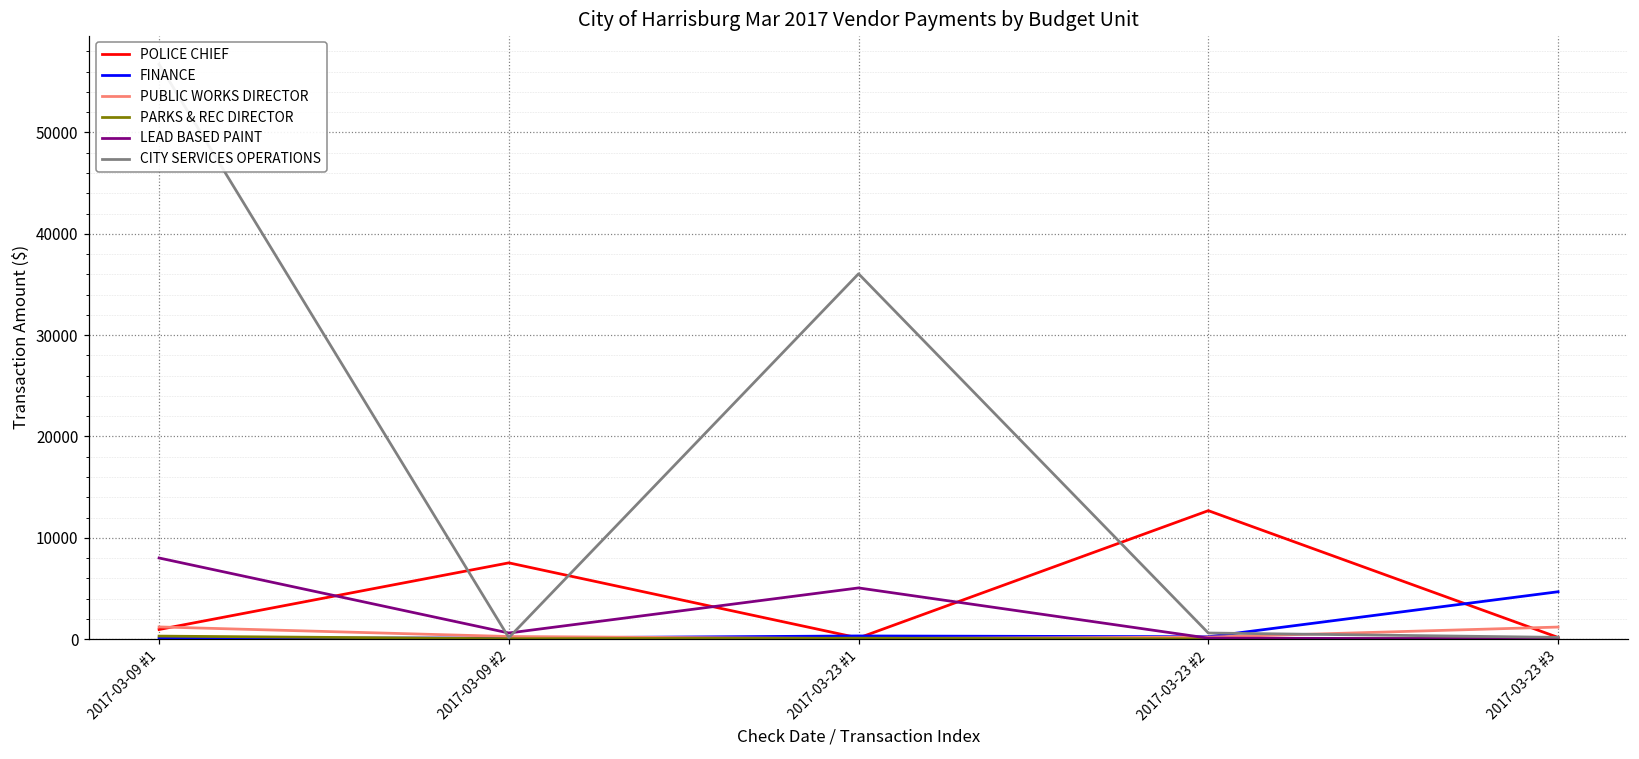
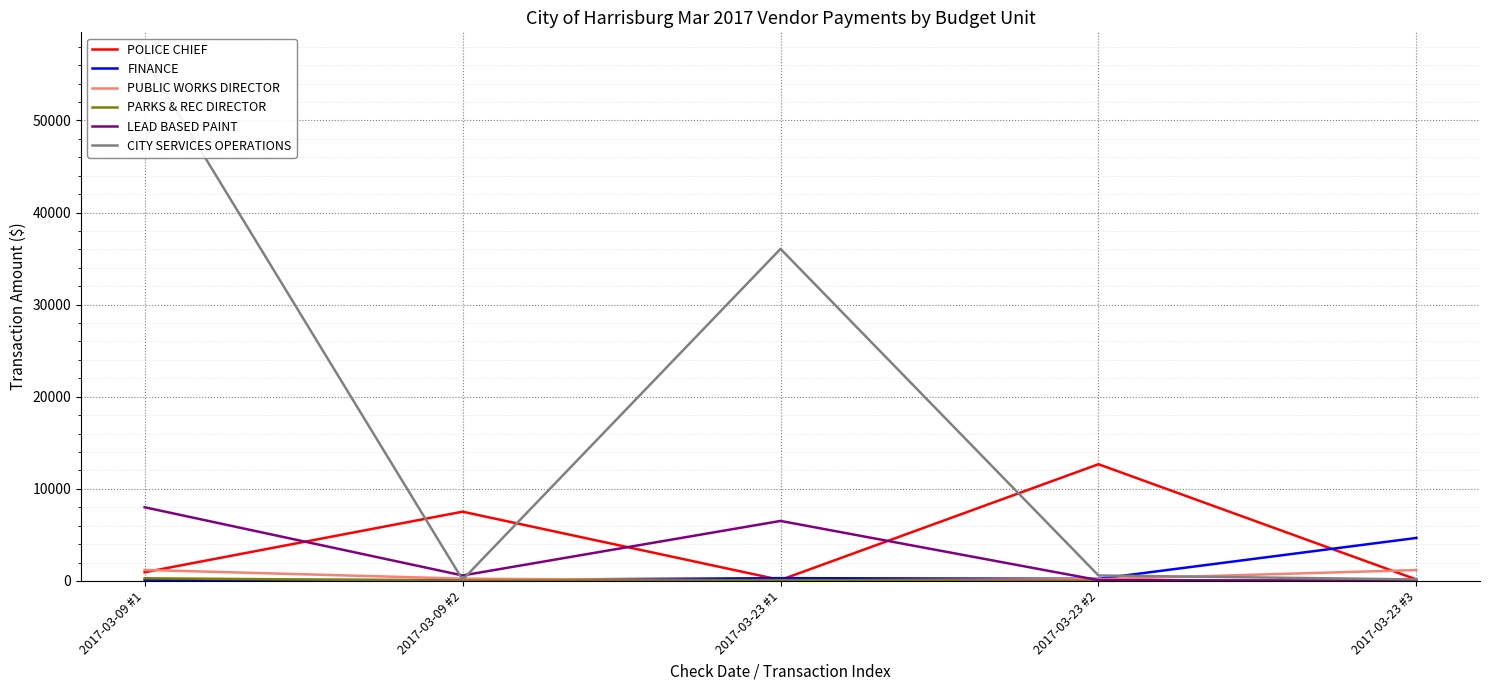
LEAD BASED PAINT, 2017-03-23 #1: 5000 -> 7000
